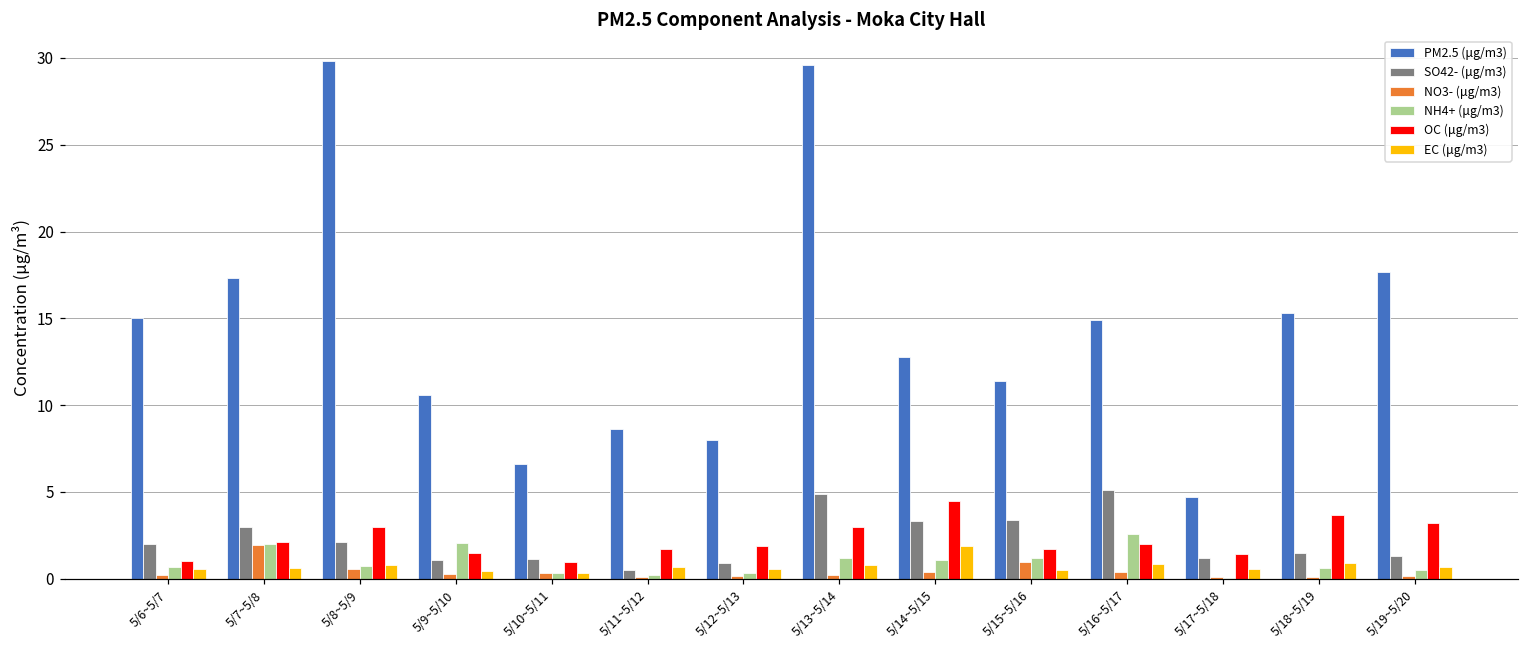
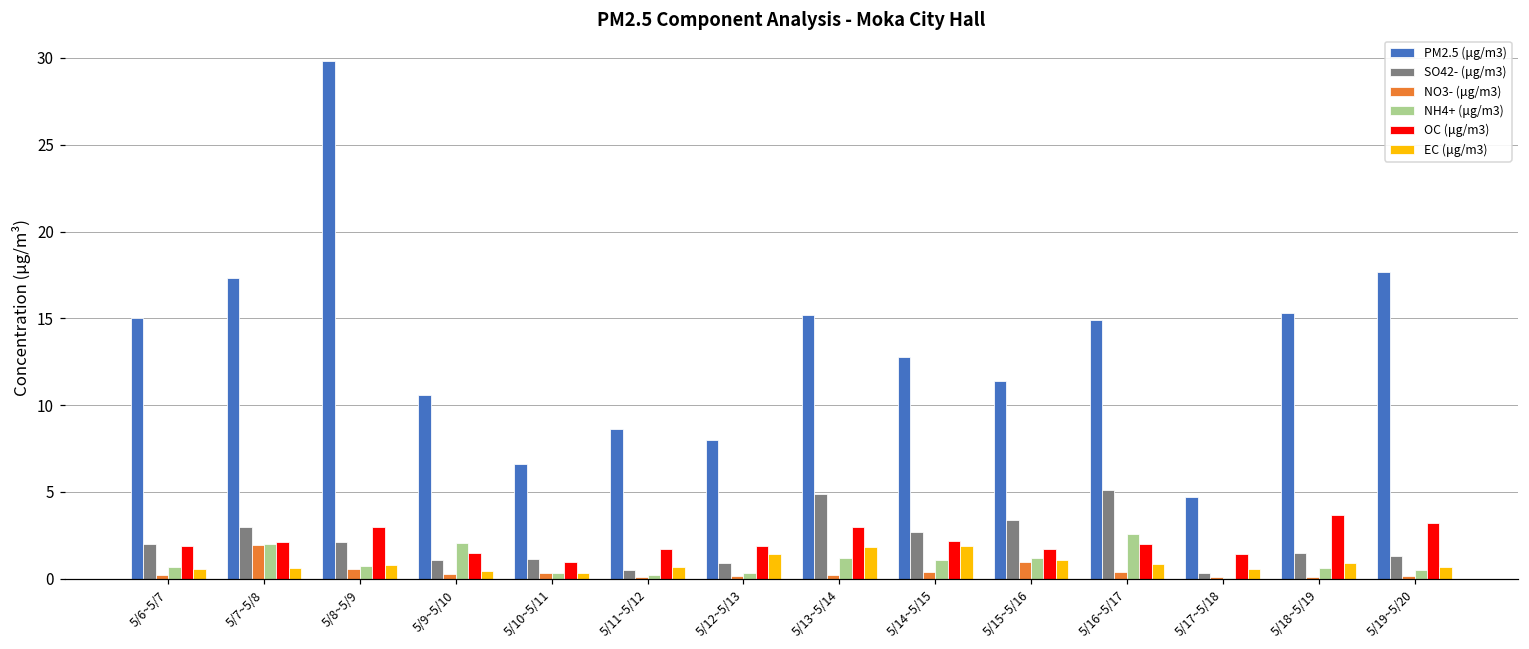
OC (μg/m3), 5/6~5/7: 1.0 -> 1.9
EC (μg/m3), 5/12~5/13: 0.6 -> 1.4
PM2.5 (μg/m3), 5/13~5/14: 29.6 -> 15.2
EC (μg/m3), 5/13~5/14: 0.8 -> 1.8
SO42- (μg/m3), 5/14~5/15: 3.3 -> 2.7
OC (μg/m3), 5/14~5/15: 4.5 -> 2.2
EC (μg/m3), 5/15~5/16: 0.5 -> 1.1
SO42- (μg/m3), 5/17~5/18: 1.2 -> 0.4
